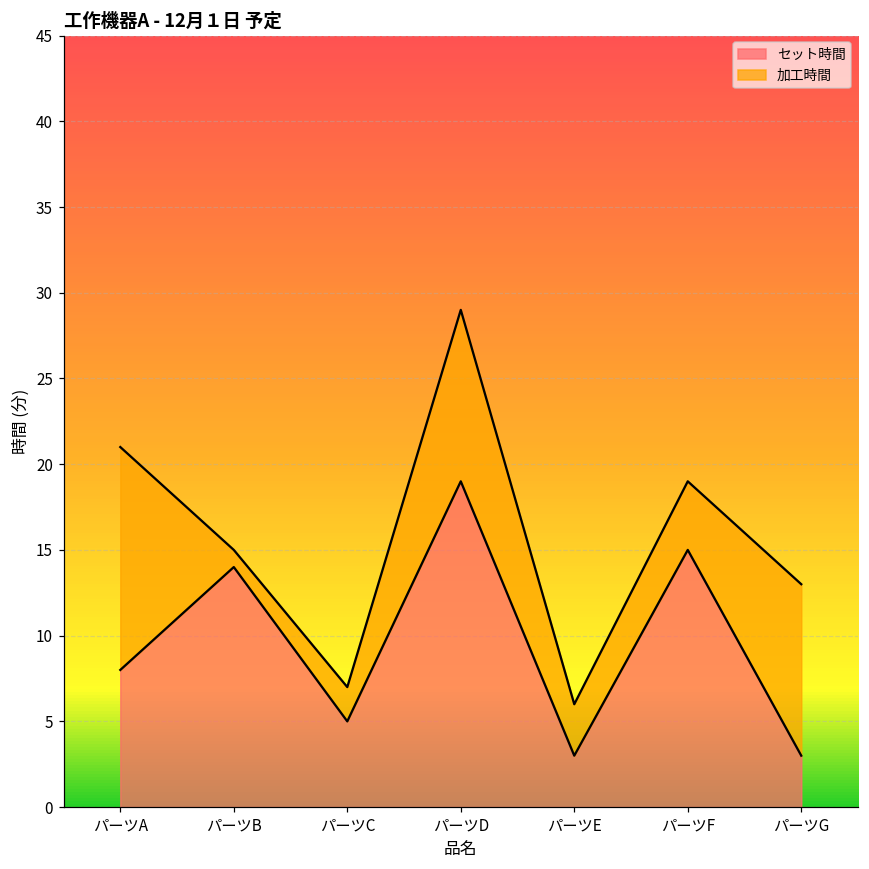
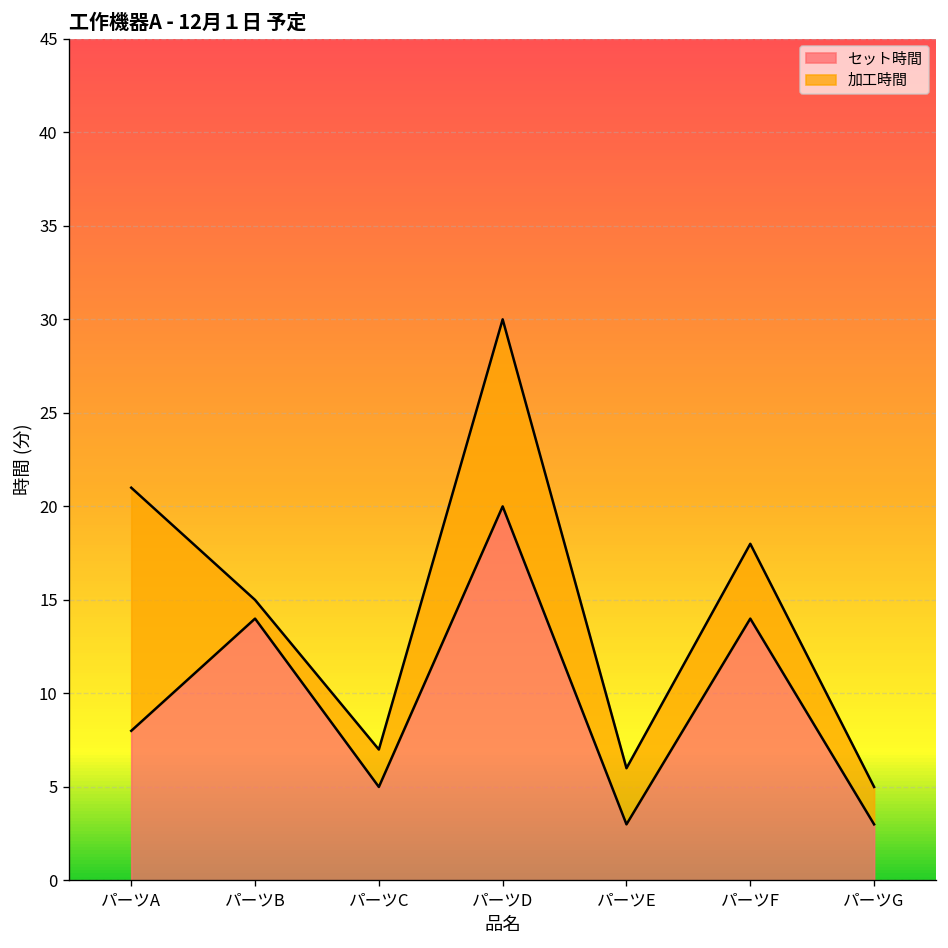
セット時間, パーツD: 19 -> 20
セット時間, パーツF: 15 -> 14
加工時間, パーツG: 10 -> 2
